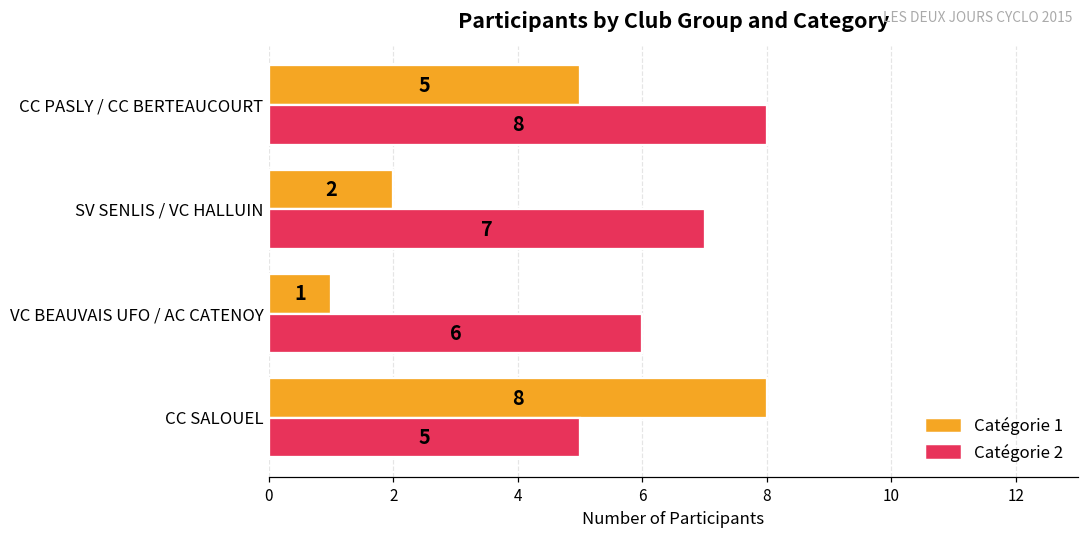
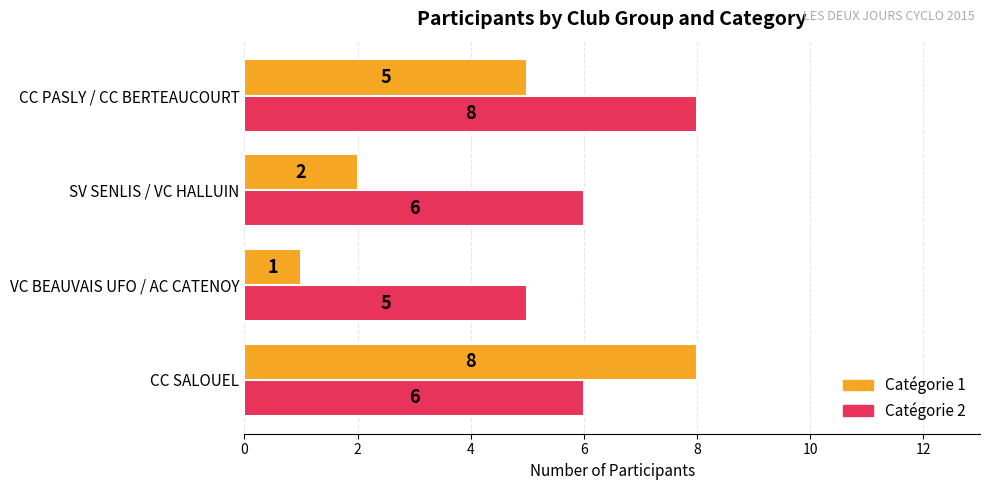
Catégorie 2, SV SENLIS / VC HALLUIN: 7 -> 6
Catégorie 2, VC BEAUVAIS UFO / AC CATENOY: 6 -> 5
Catégorie 2, CC SALOUEL: 5 -> 6
